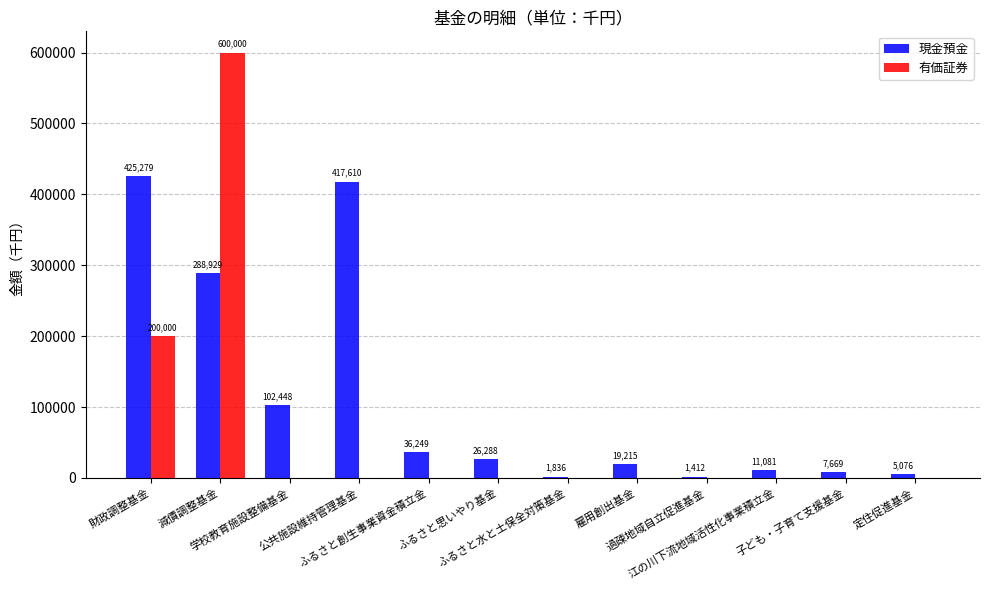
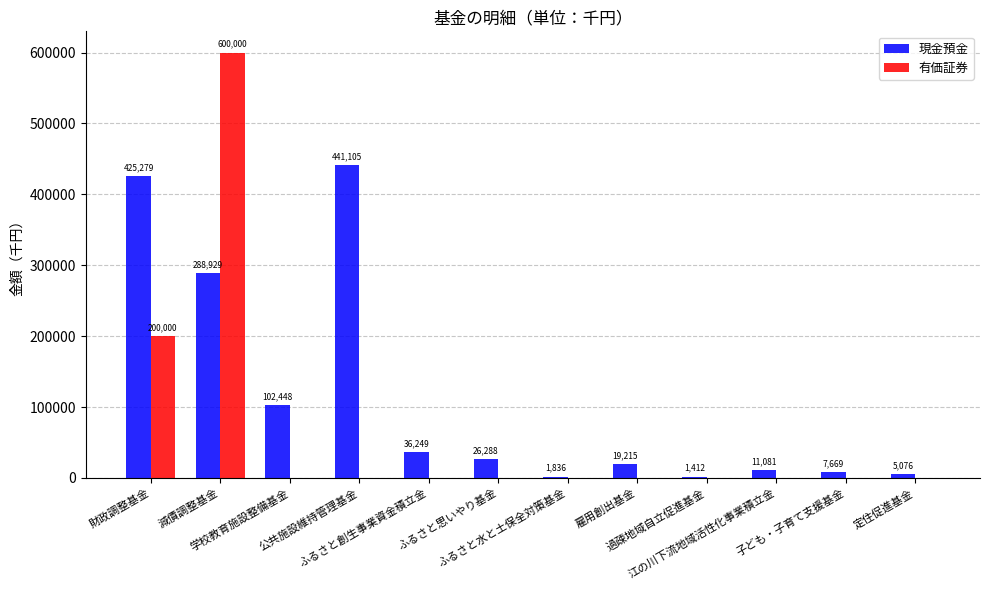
現金預金, 公共施設維持管理基金: 417,610 -> 441,105
